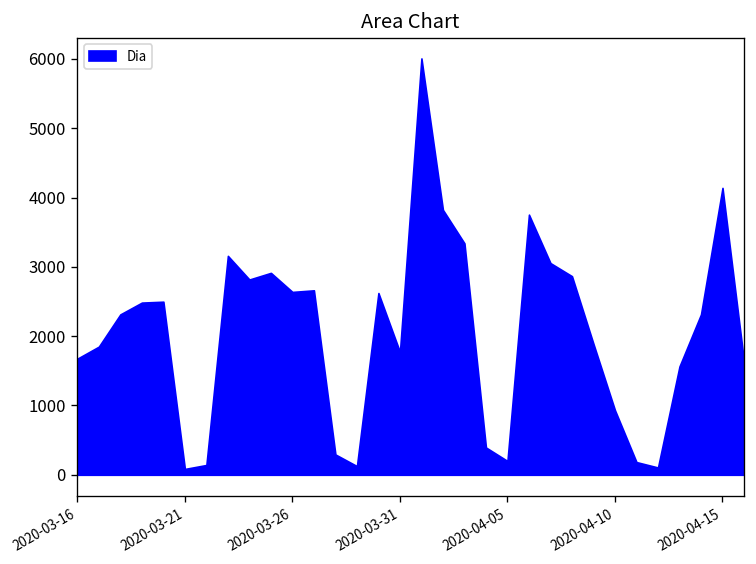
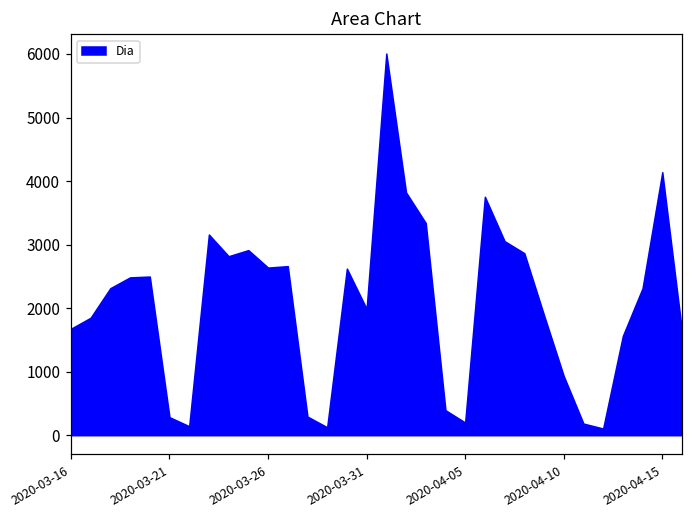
2020-03-21: 100 -> 300
2020-03-31: 1800 -> 2000
